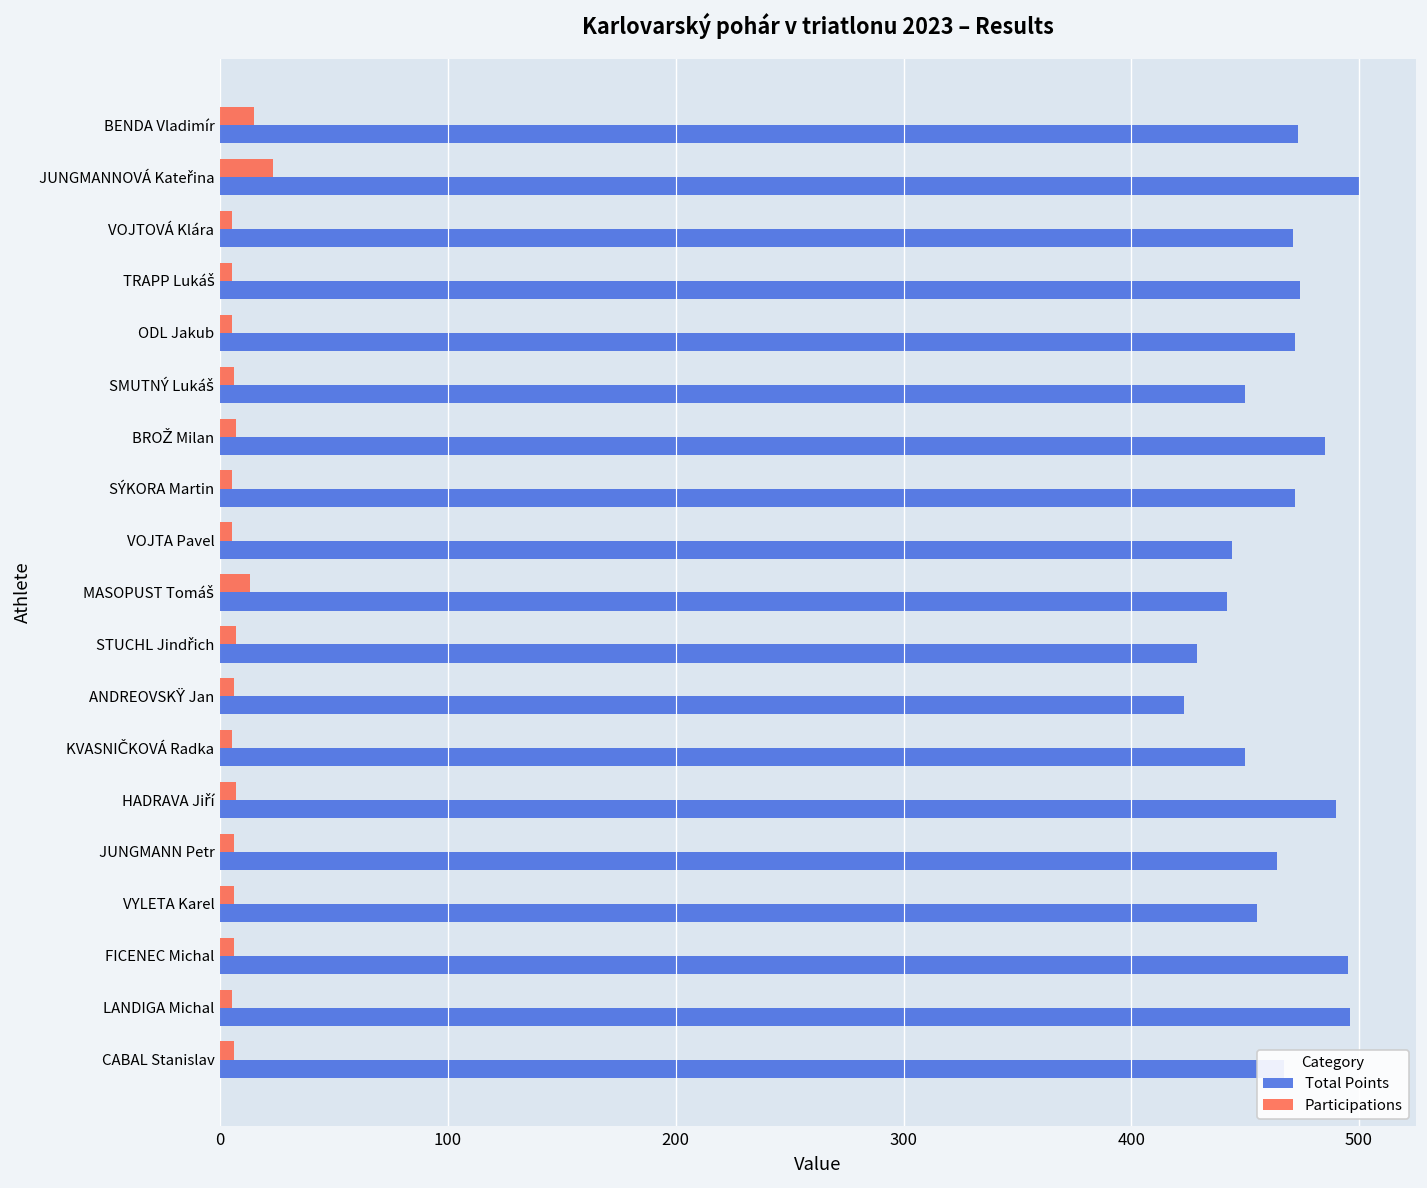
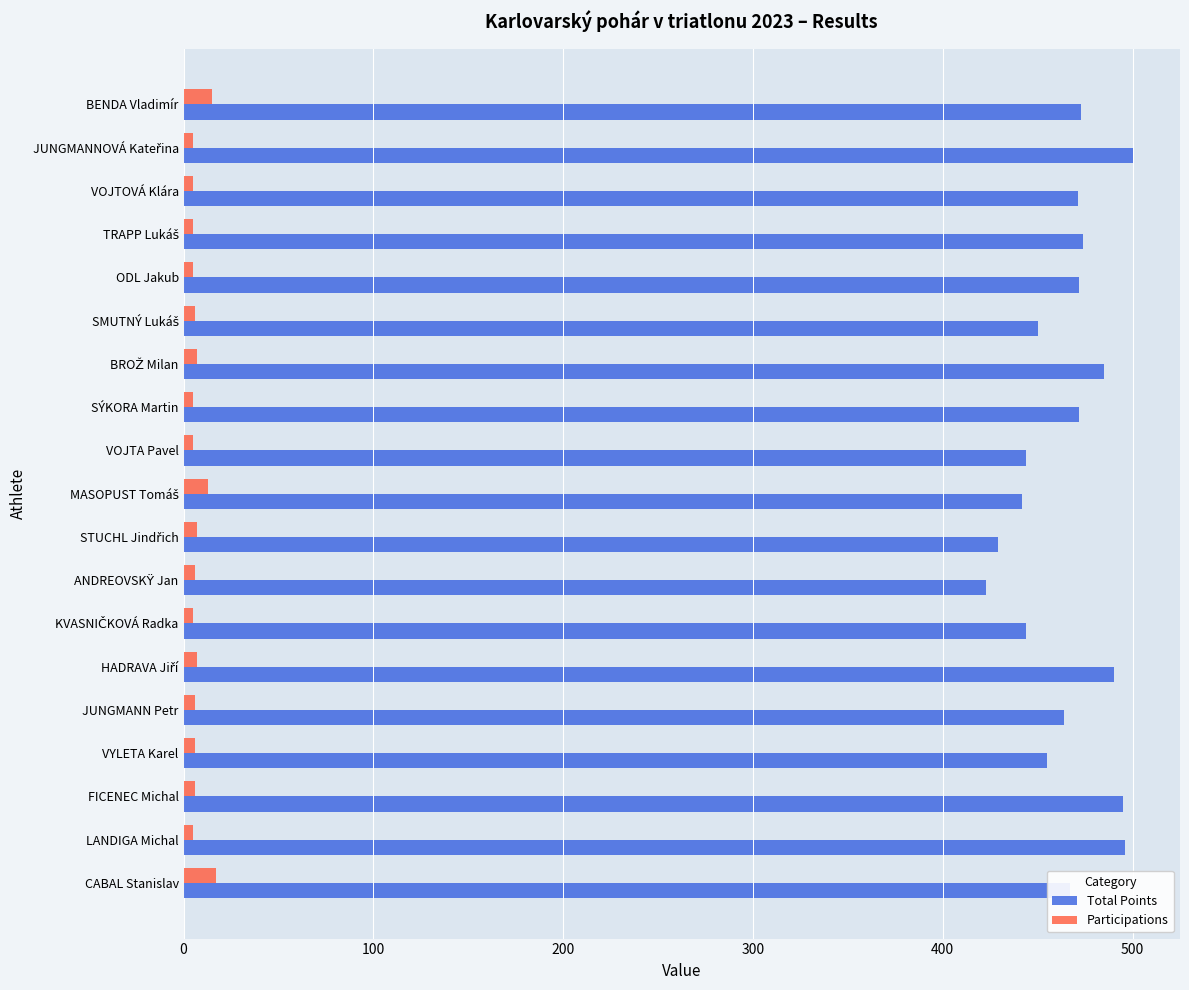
Participations, JUNGMANNOVÁ Kateřina: 23 -> 5
Total Points, KVASNIČKOVÁ Radka: 450 -> 444
Participations, CABAL Stanislav: 6 -> 17
